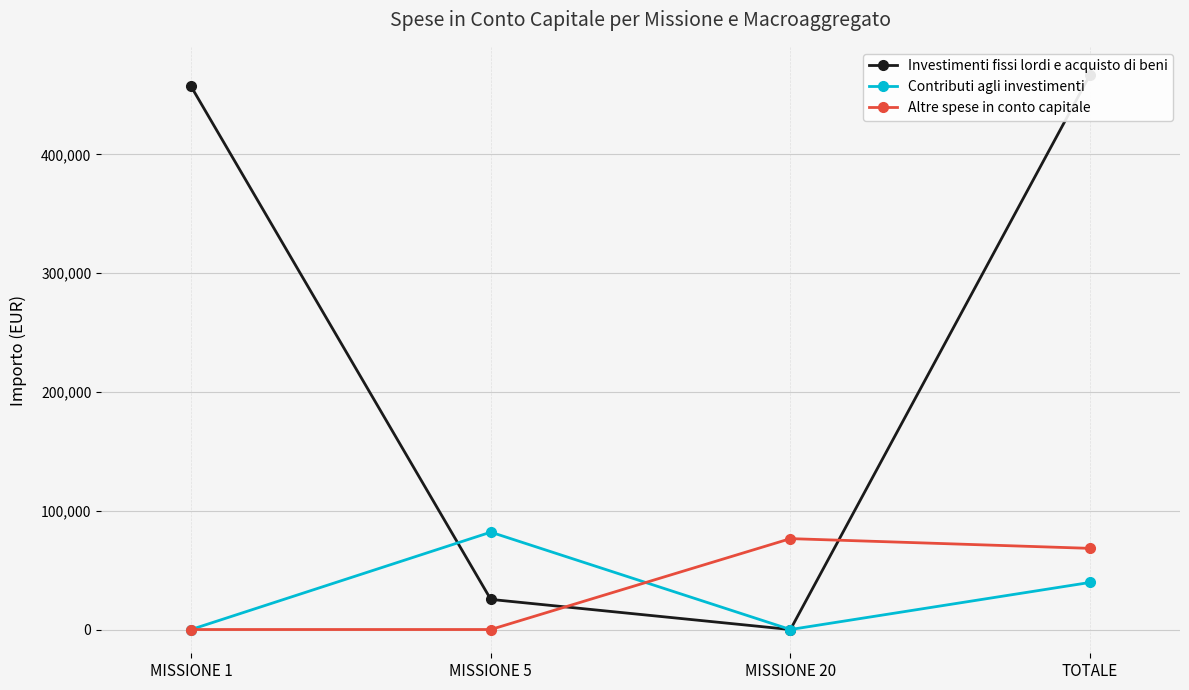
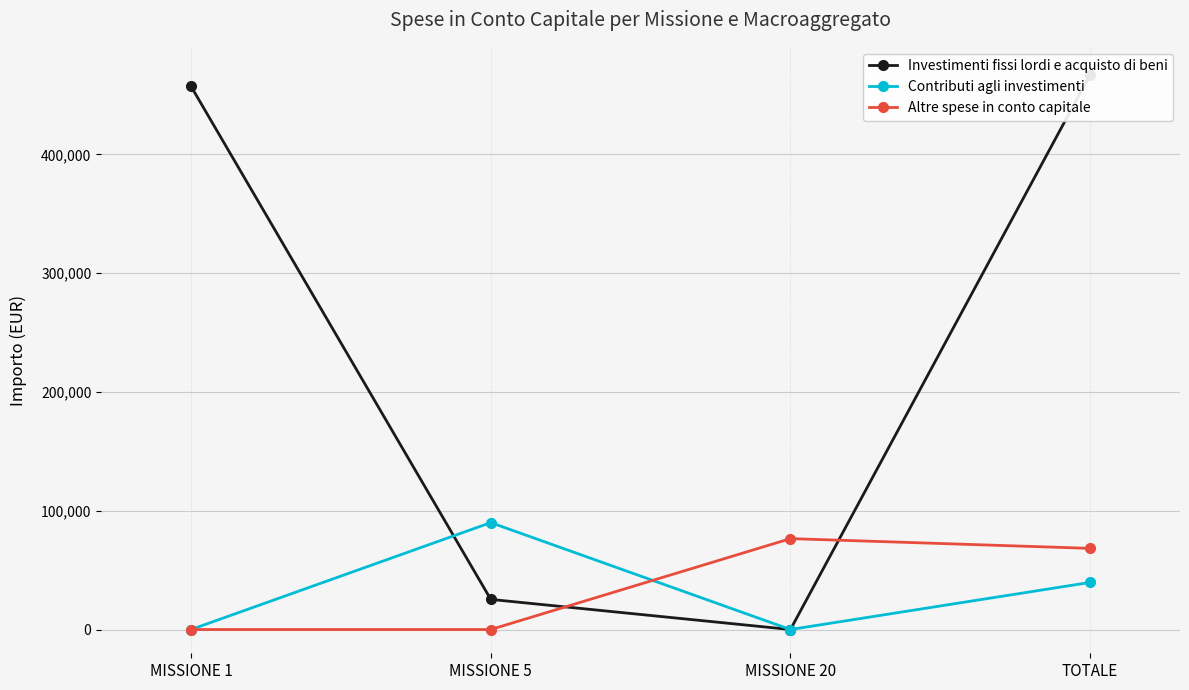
Contributi agli investimenti, MISSIONE 5: 82,000 -> 90,000
